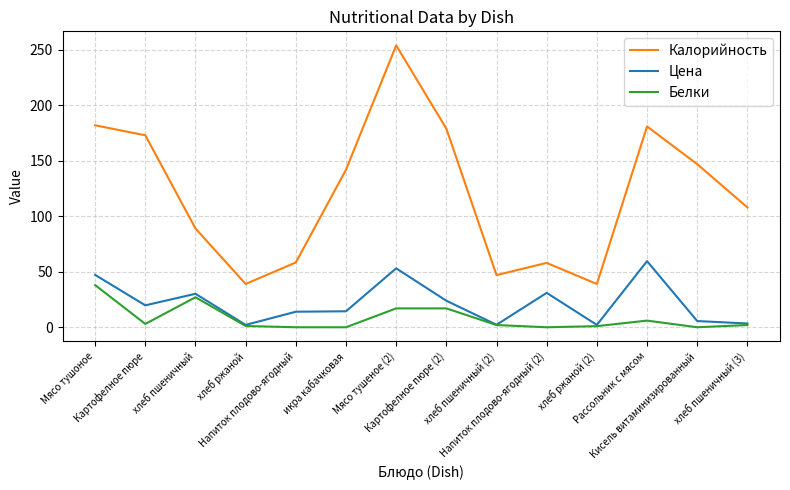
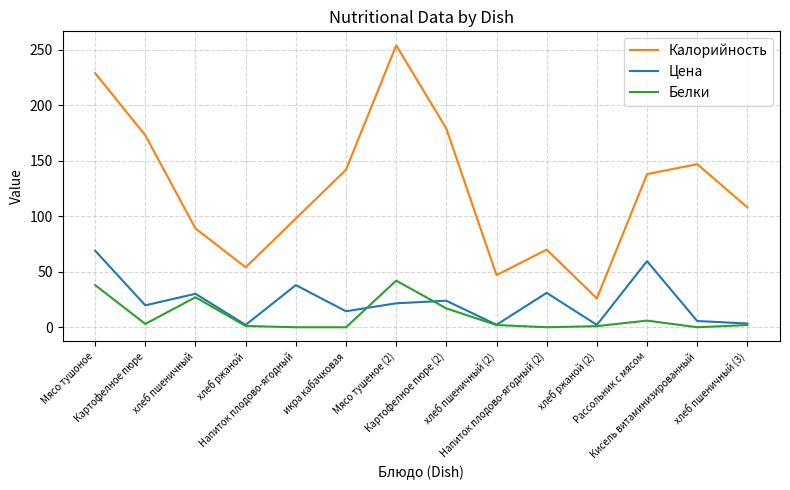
Калорийность, Мясо тушоное: 182 -> 229
Цена, Мясо тушоное: 47 -> 69
Калорийность, хлеб ржаной: 39 -> 54
Калорийность, Напиток плодово-ягодный: 58 -> 98
Цена, Напиток плодово-ягодный: 14 -> 38
Цена, Мясо тушеное (2): 53 -> 22
Белки, Мясо тушеное (2): 17 -> 42
Калорийность, Напиток плодово-ягодный (2): 58 -> 70
Калорийность, хлеб ржаной (2): 39 -> 26
Калорийность, Рассольник с мясом: 181 -> 138
